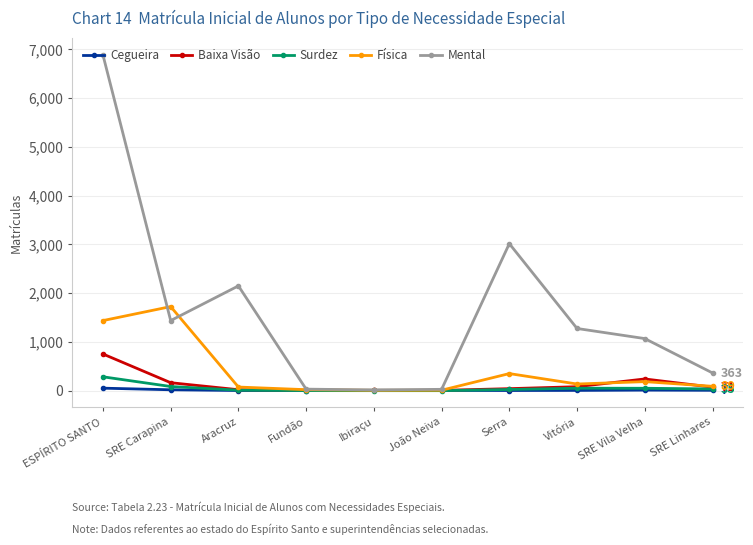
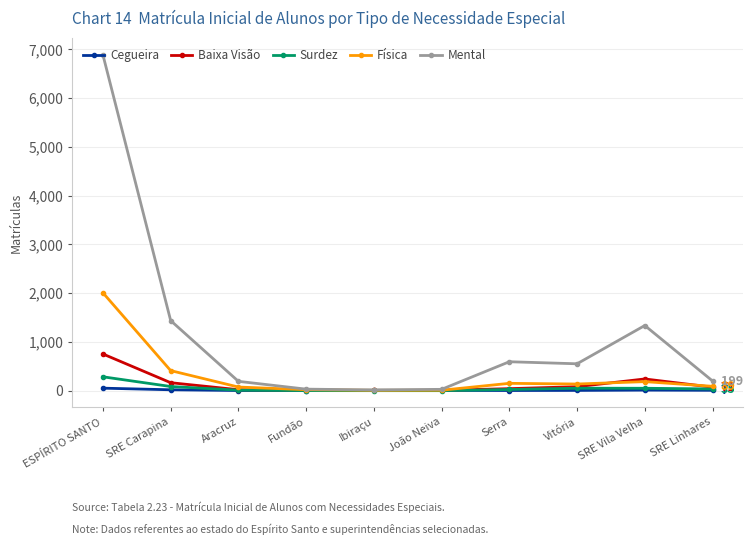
Física, ESPÍRITO SANTO: 1,400 -> 2,000
Física, SRE Carapina: 1,700 -> 400
Mental, Aracruz: 2,100 -> 200
Física, Serra: 400 -> 200
Mental, Serra: 3,000 -> 600
Mental, Vitória: 1,300 -> 600
Mental, SRE Vila Velha: 1,100 -> 1,300
Mental, SRE Linhares: 363 -> 199
